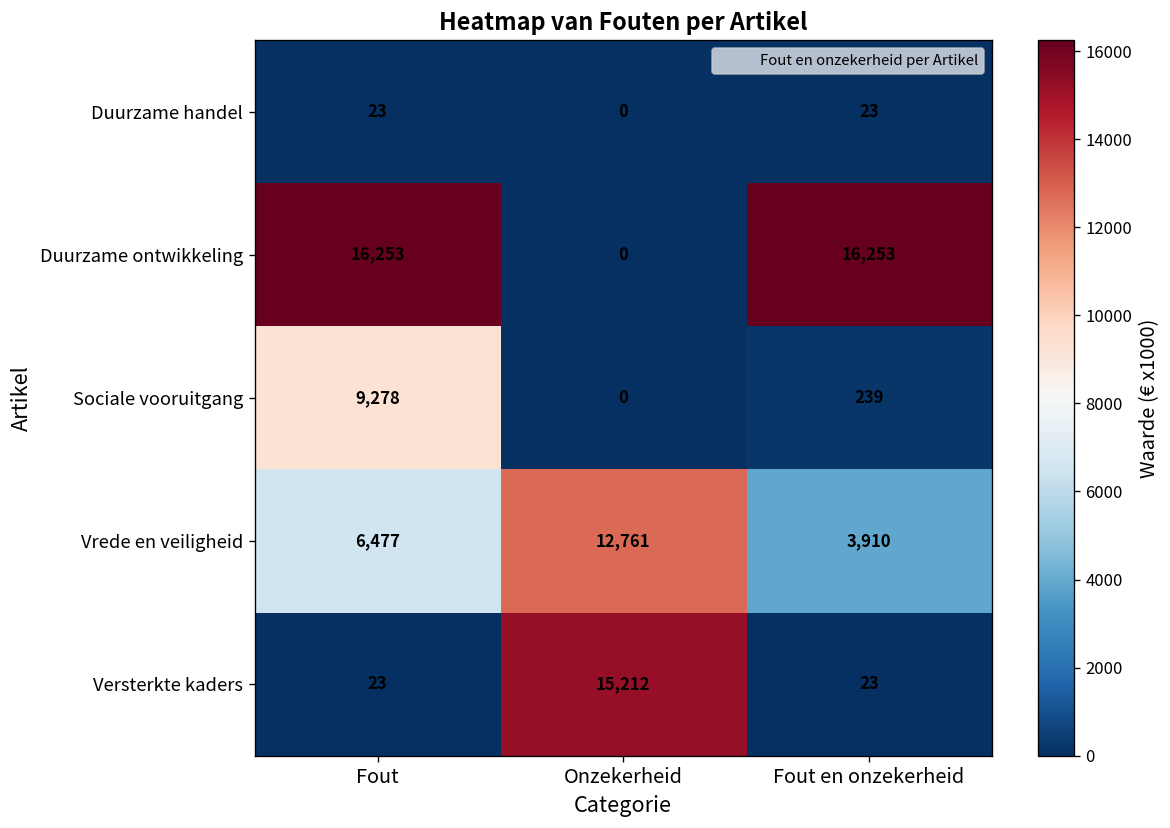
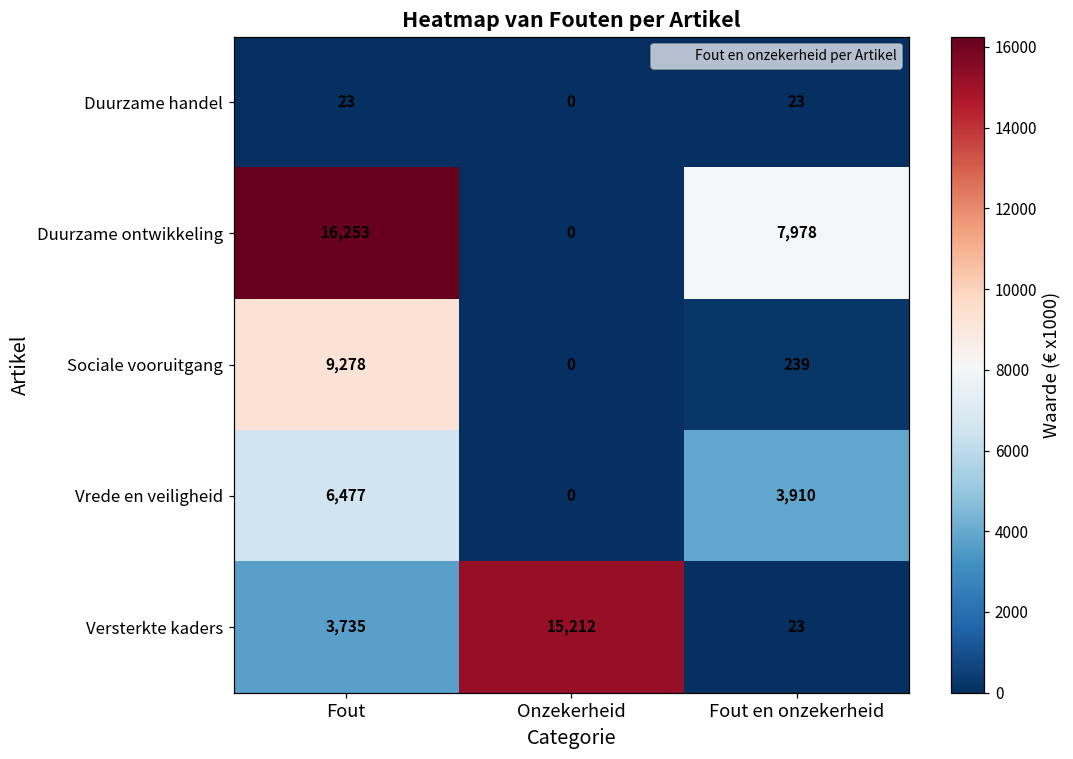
Duurzame ontwikkeling, Fout en onzekerheid: 16,253 -> 7,978
Vrede en veiligheid, Onzekerheid: 12,761 -> 0
Versterkte kaders, Fout: 23 -> 3,735
